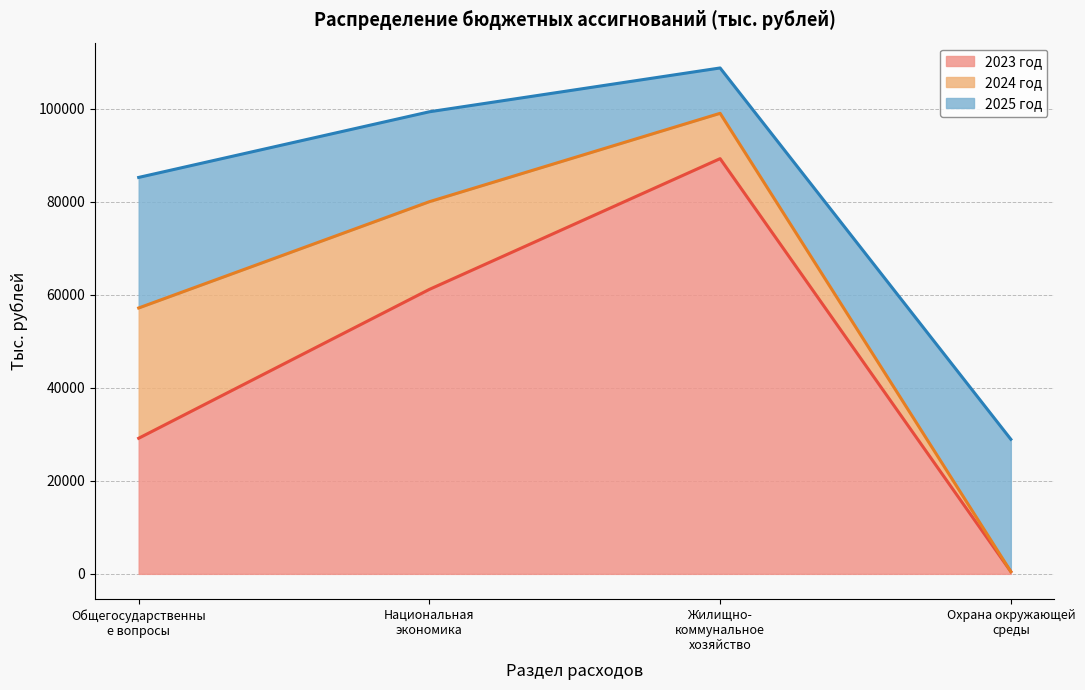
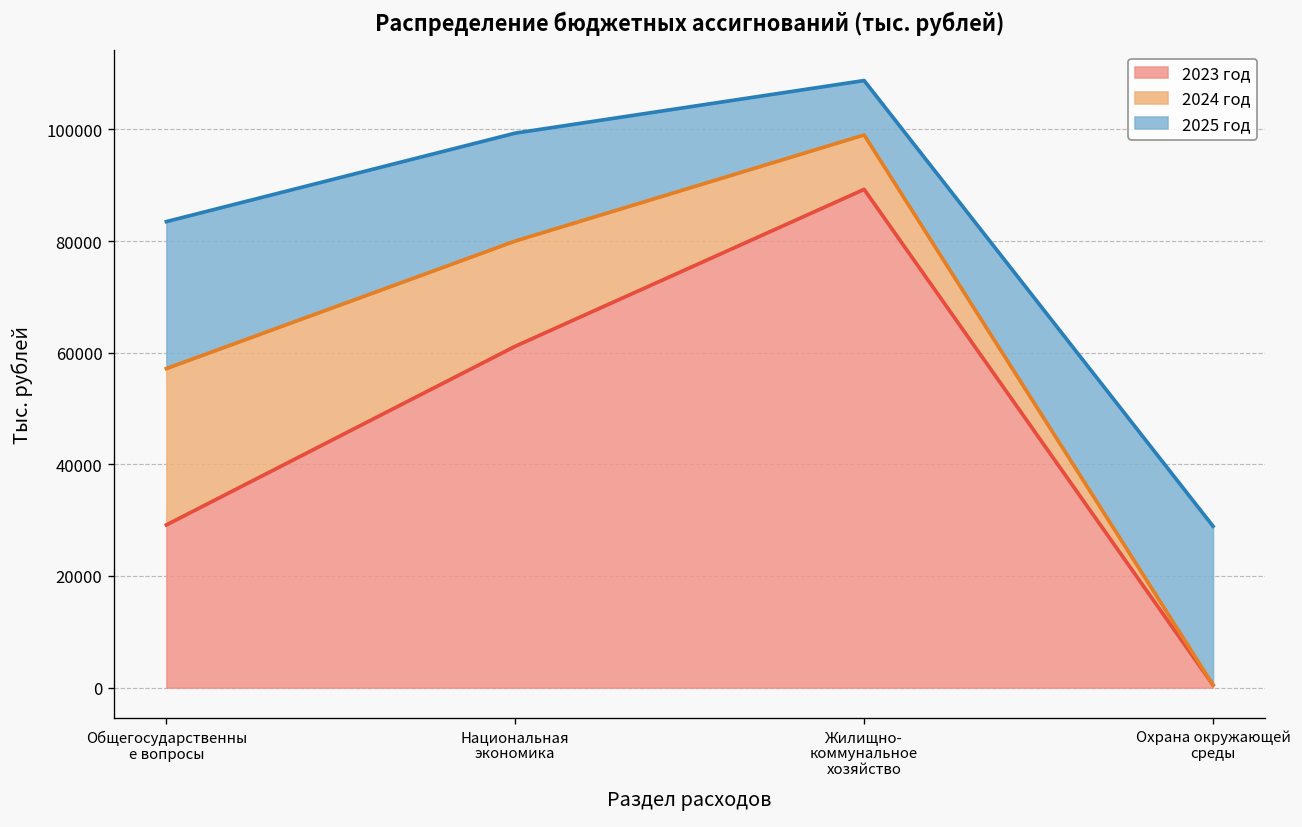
2025 год, Общегосударственны е вопросы: 28000 -> 26000
